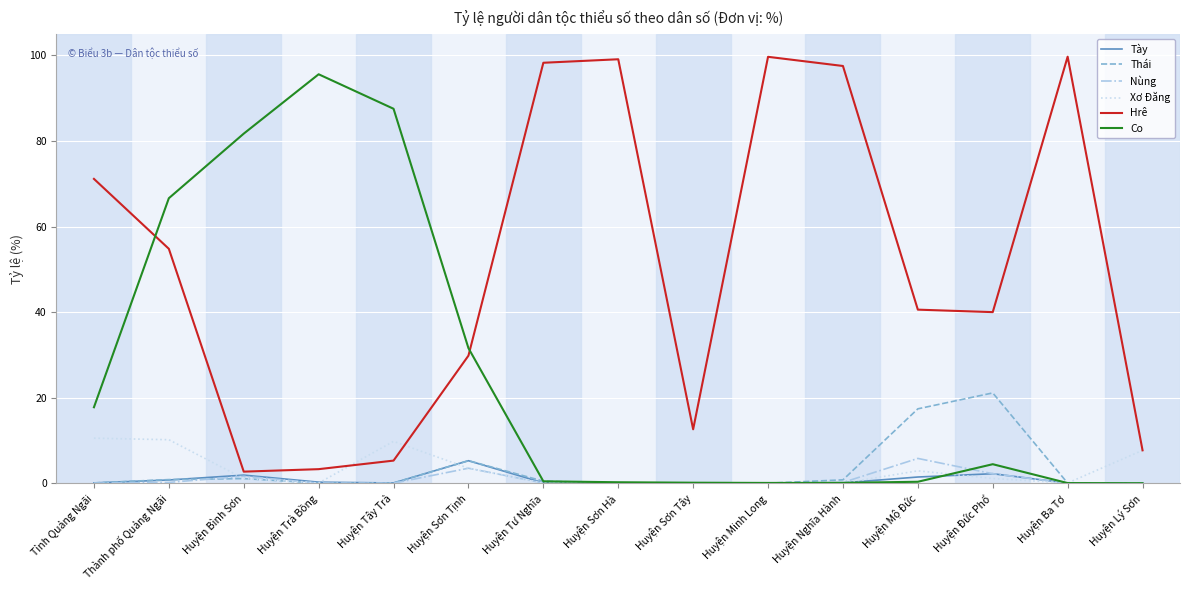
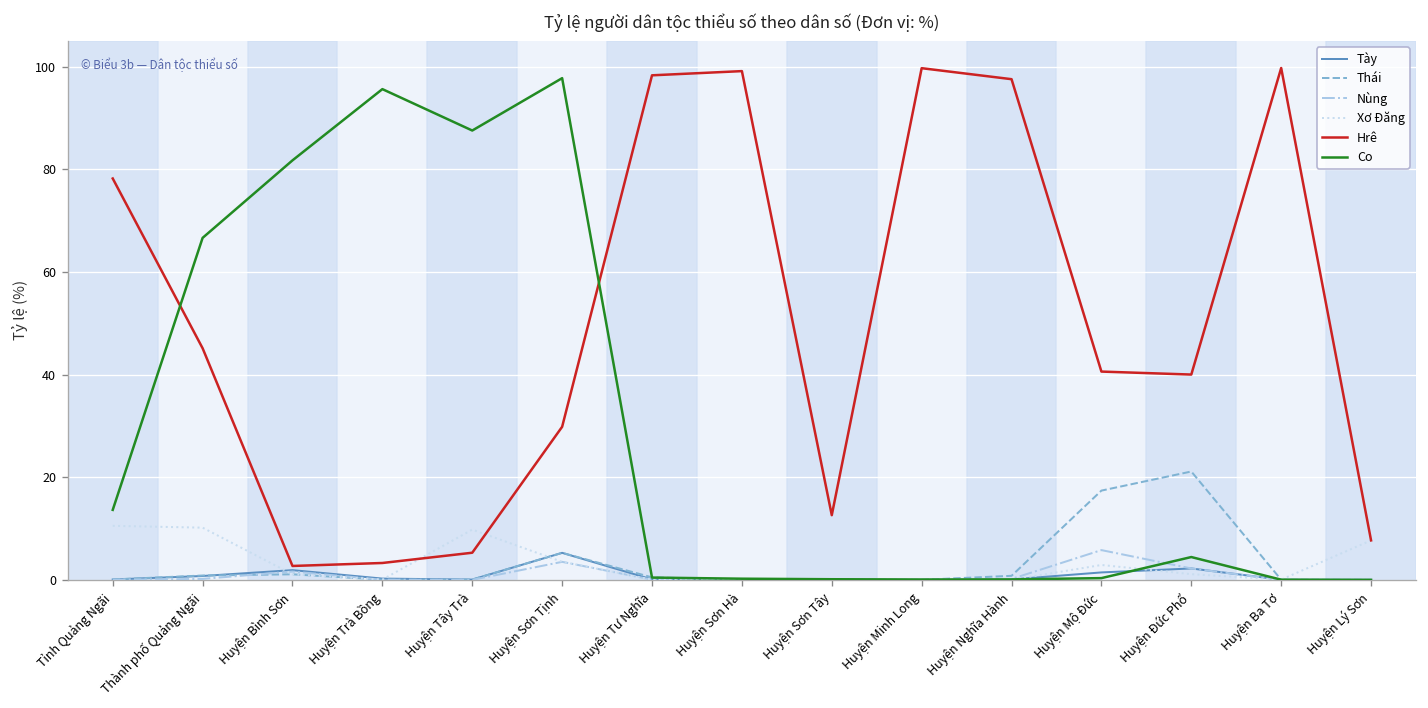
Hrê, Tỉnh Quảng Ngãi: 71 -> 78
Co, Tỉnh Quảng Ngãi: 18 -> 14
Hrê, Thành phố Quảng Ngãi: 55 -> 45
Co, Huyện Sơn Tịnh: 32 -> 98
